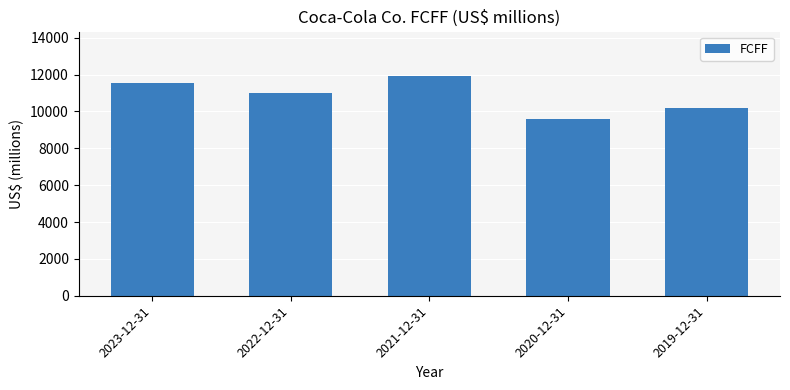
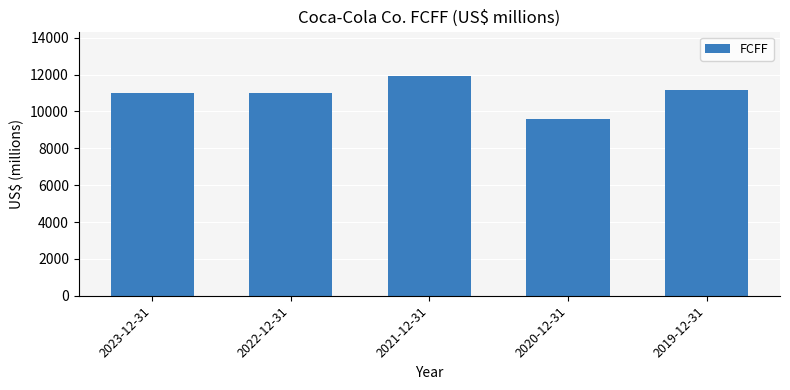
2023-12-31: 11600 -> 11000
2019-12-31: 10200 -> 11200
